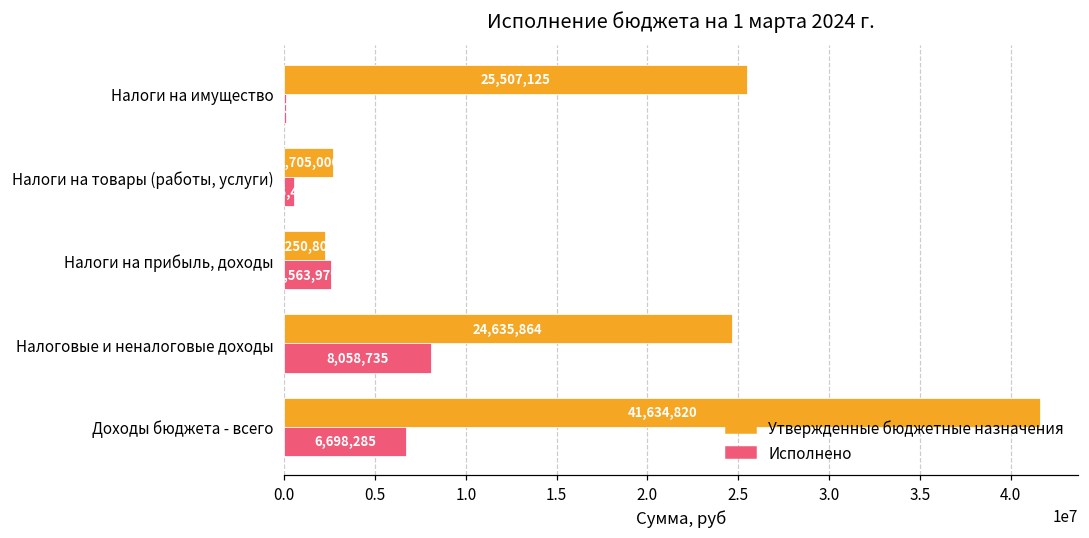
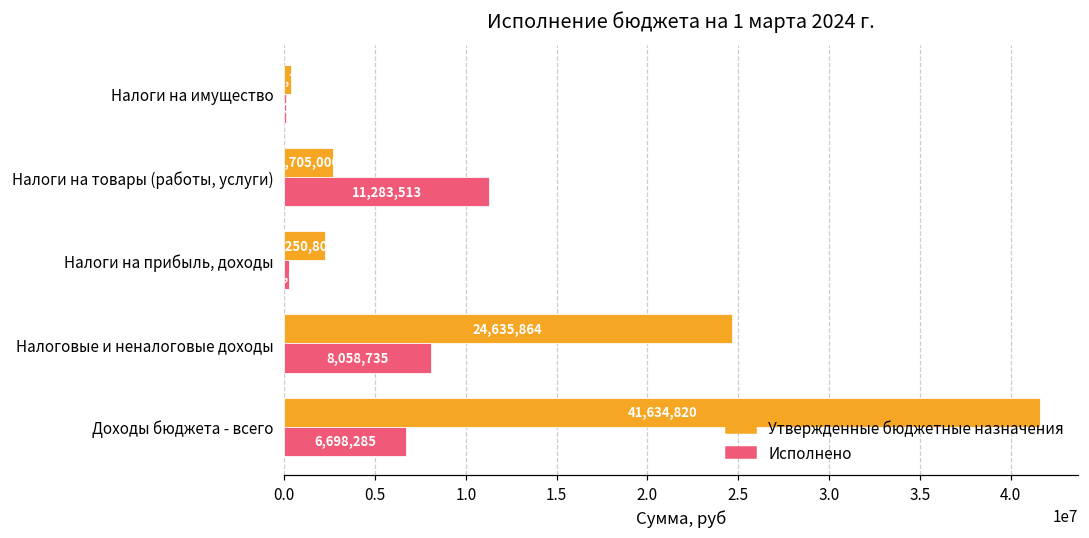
Утвержденные бюджетные назначения, Налоги на имущество: 25500000 -> 400000
Исполнено, Налоги на товары (работы, услуги): 500000 -> 11300000
Исполнено, Налоги на прибыль, доходы: 2600000 -> 300000
